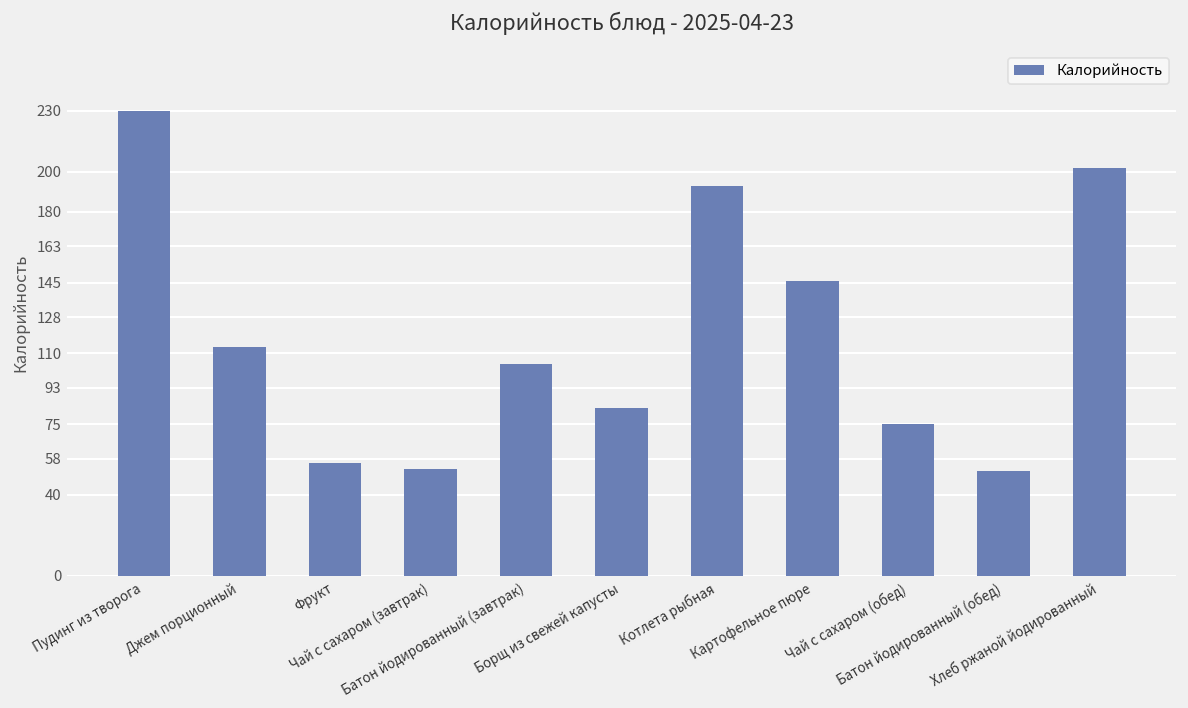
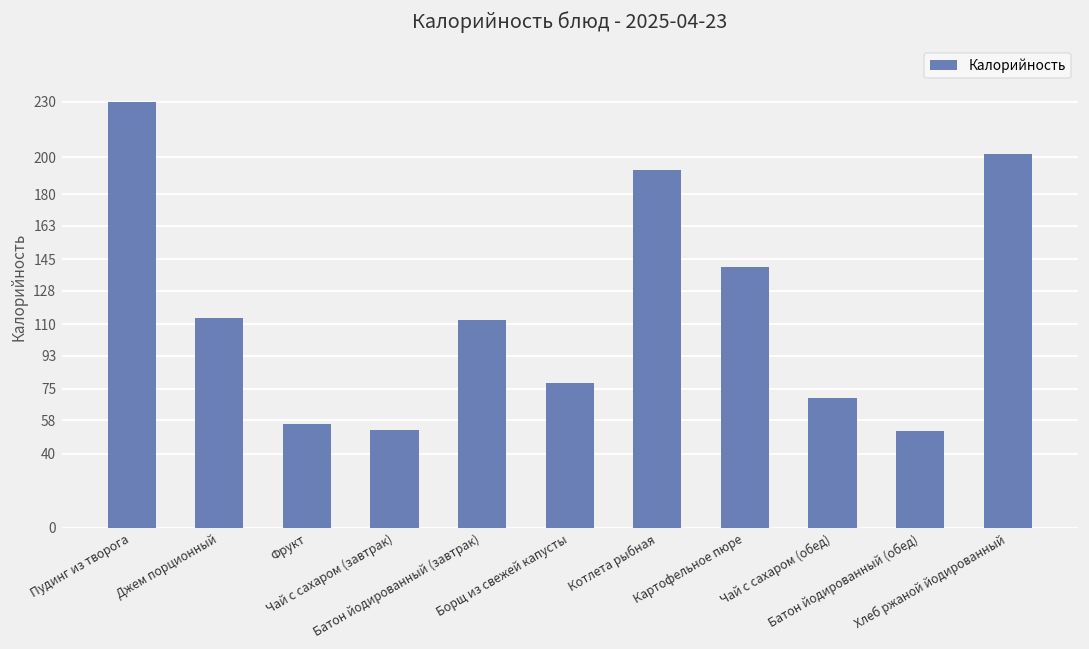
Батон йодированный (завтрак): 105 -> 112
Борщ из свежей капусты: 83 -> 78
Картофельное пюре: 146 -> 141
Чай с сахаром (обед): 75 -> 70
